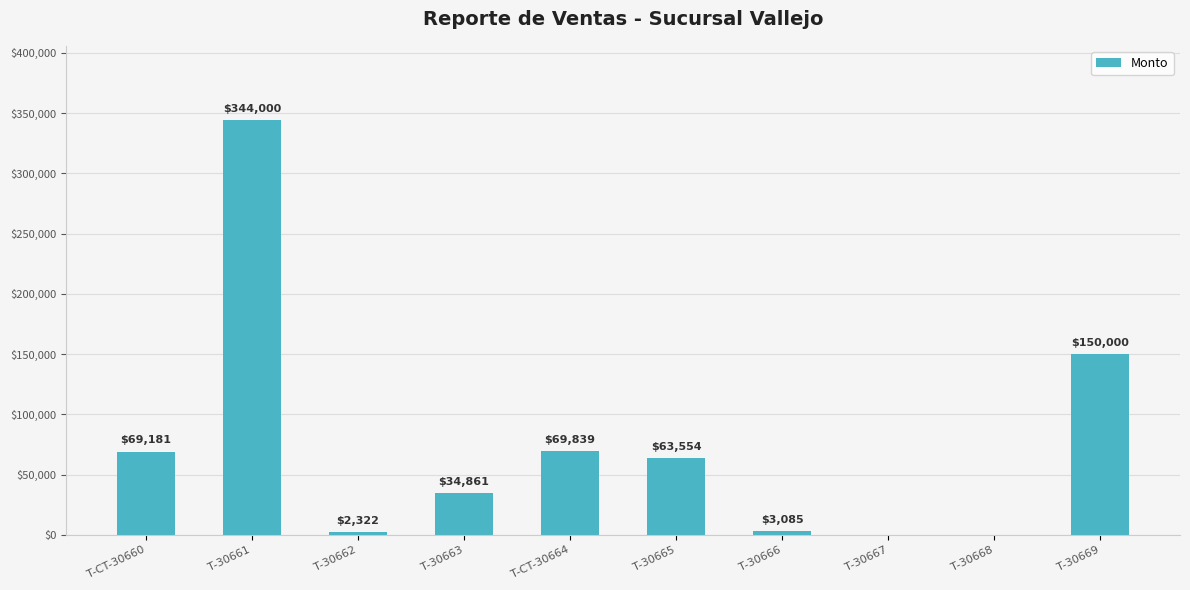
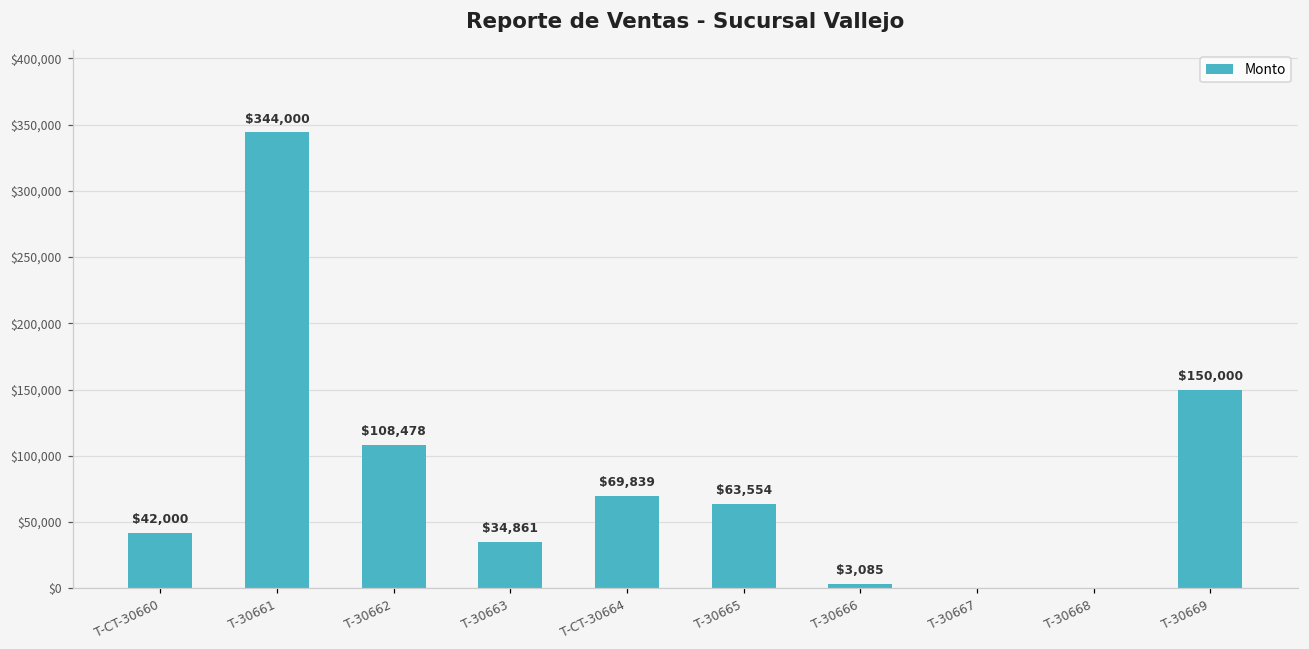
T-CT-30660: $69,181 -> $42,000
T-30662: $2,322 -> $108,478
